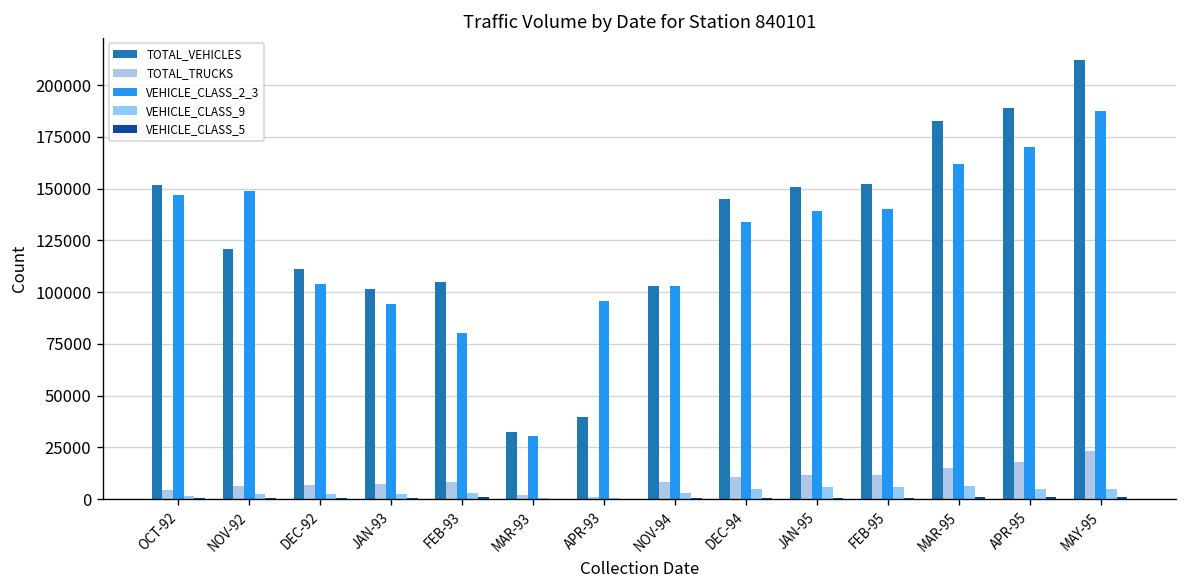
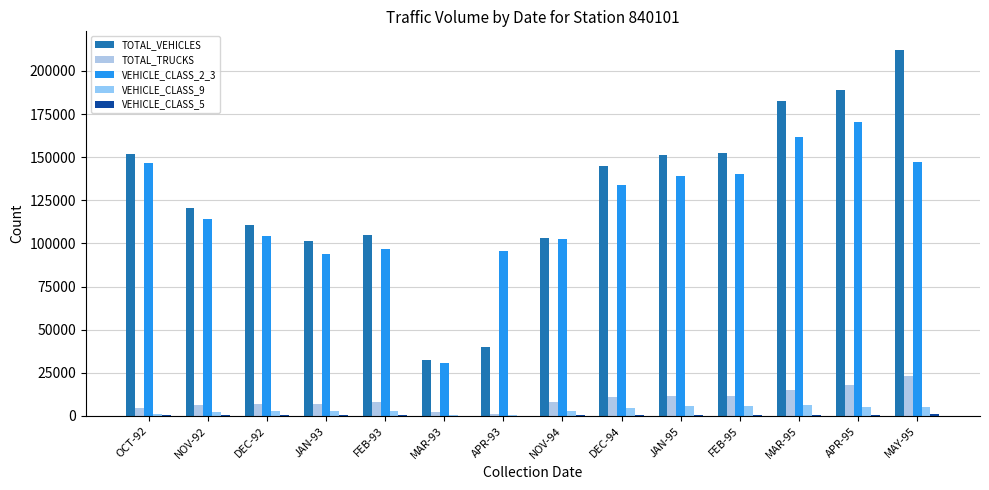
VEHICLE_CLASS_2_3, NOV-92: 149000 -> 114000
VEHICLE_CLASS_2_3, FEB-93: 80000 -> 97000
VEHICLE_CLASS_2_3, MAY-95: 188000 -> 147000
